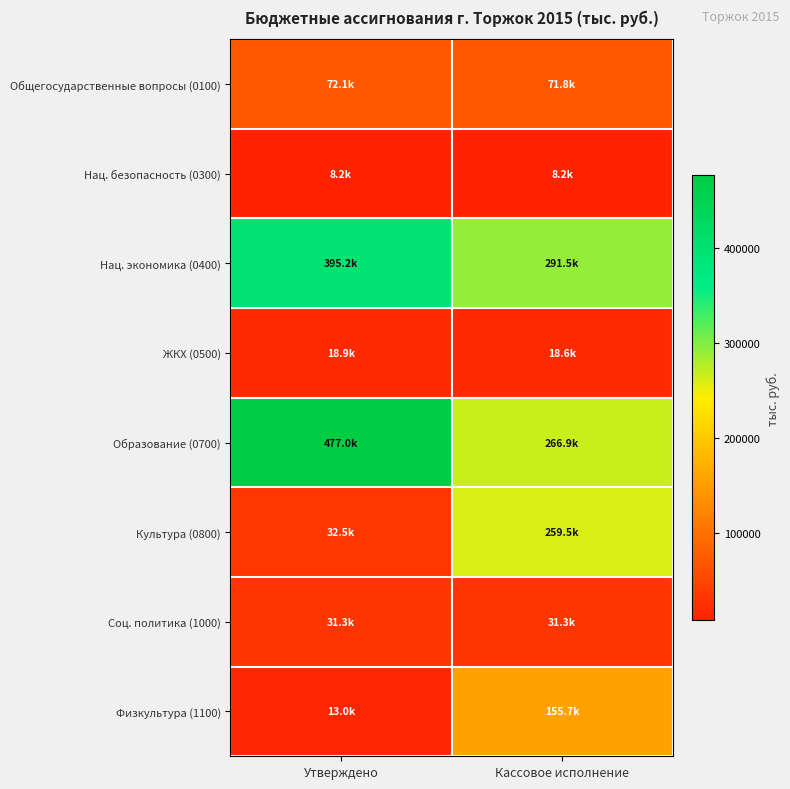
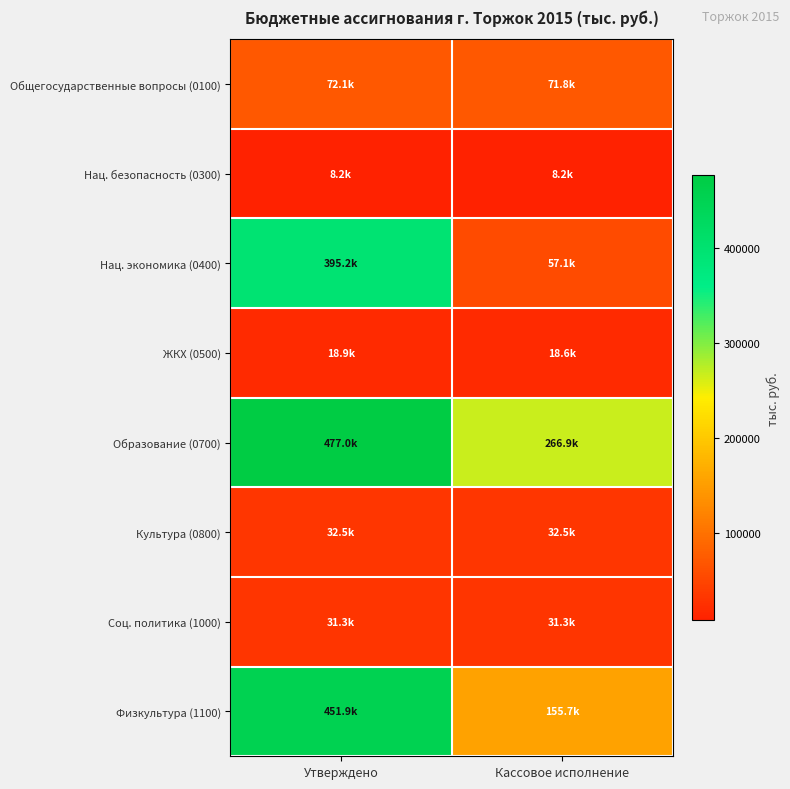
Нац. экономика (0400), Кассовое исполнение: 291.5k -> 57.1k
Культура (0800), Кассовое исполнение: 259.5k -> 32.5k
Физкультура (1100), Утверждено: 13.0k -> 451.9k
